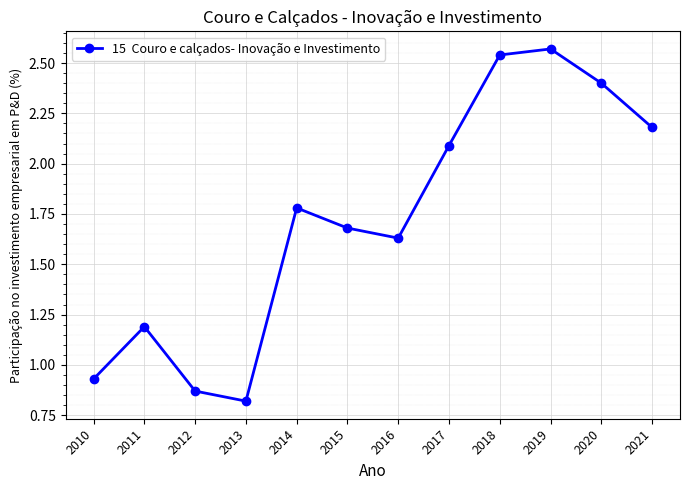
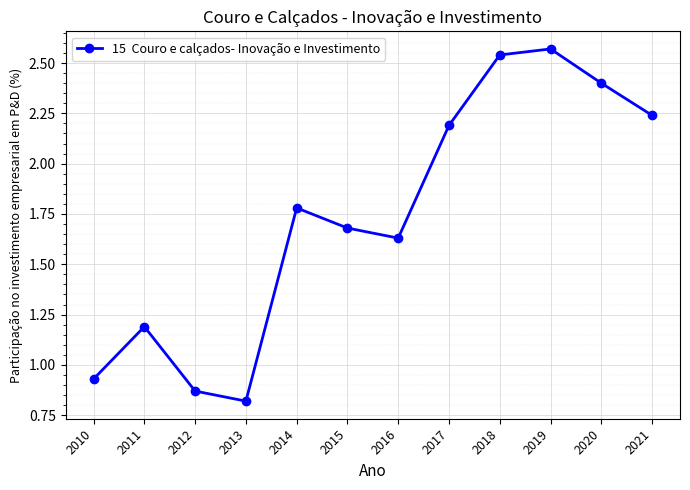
2017: 2.09 -> 2.19
2021: 2.18 -> 2.24
